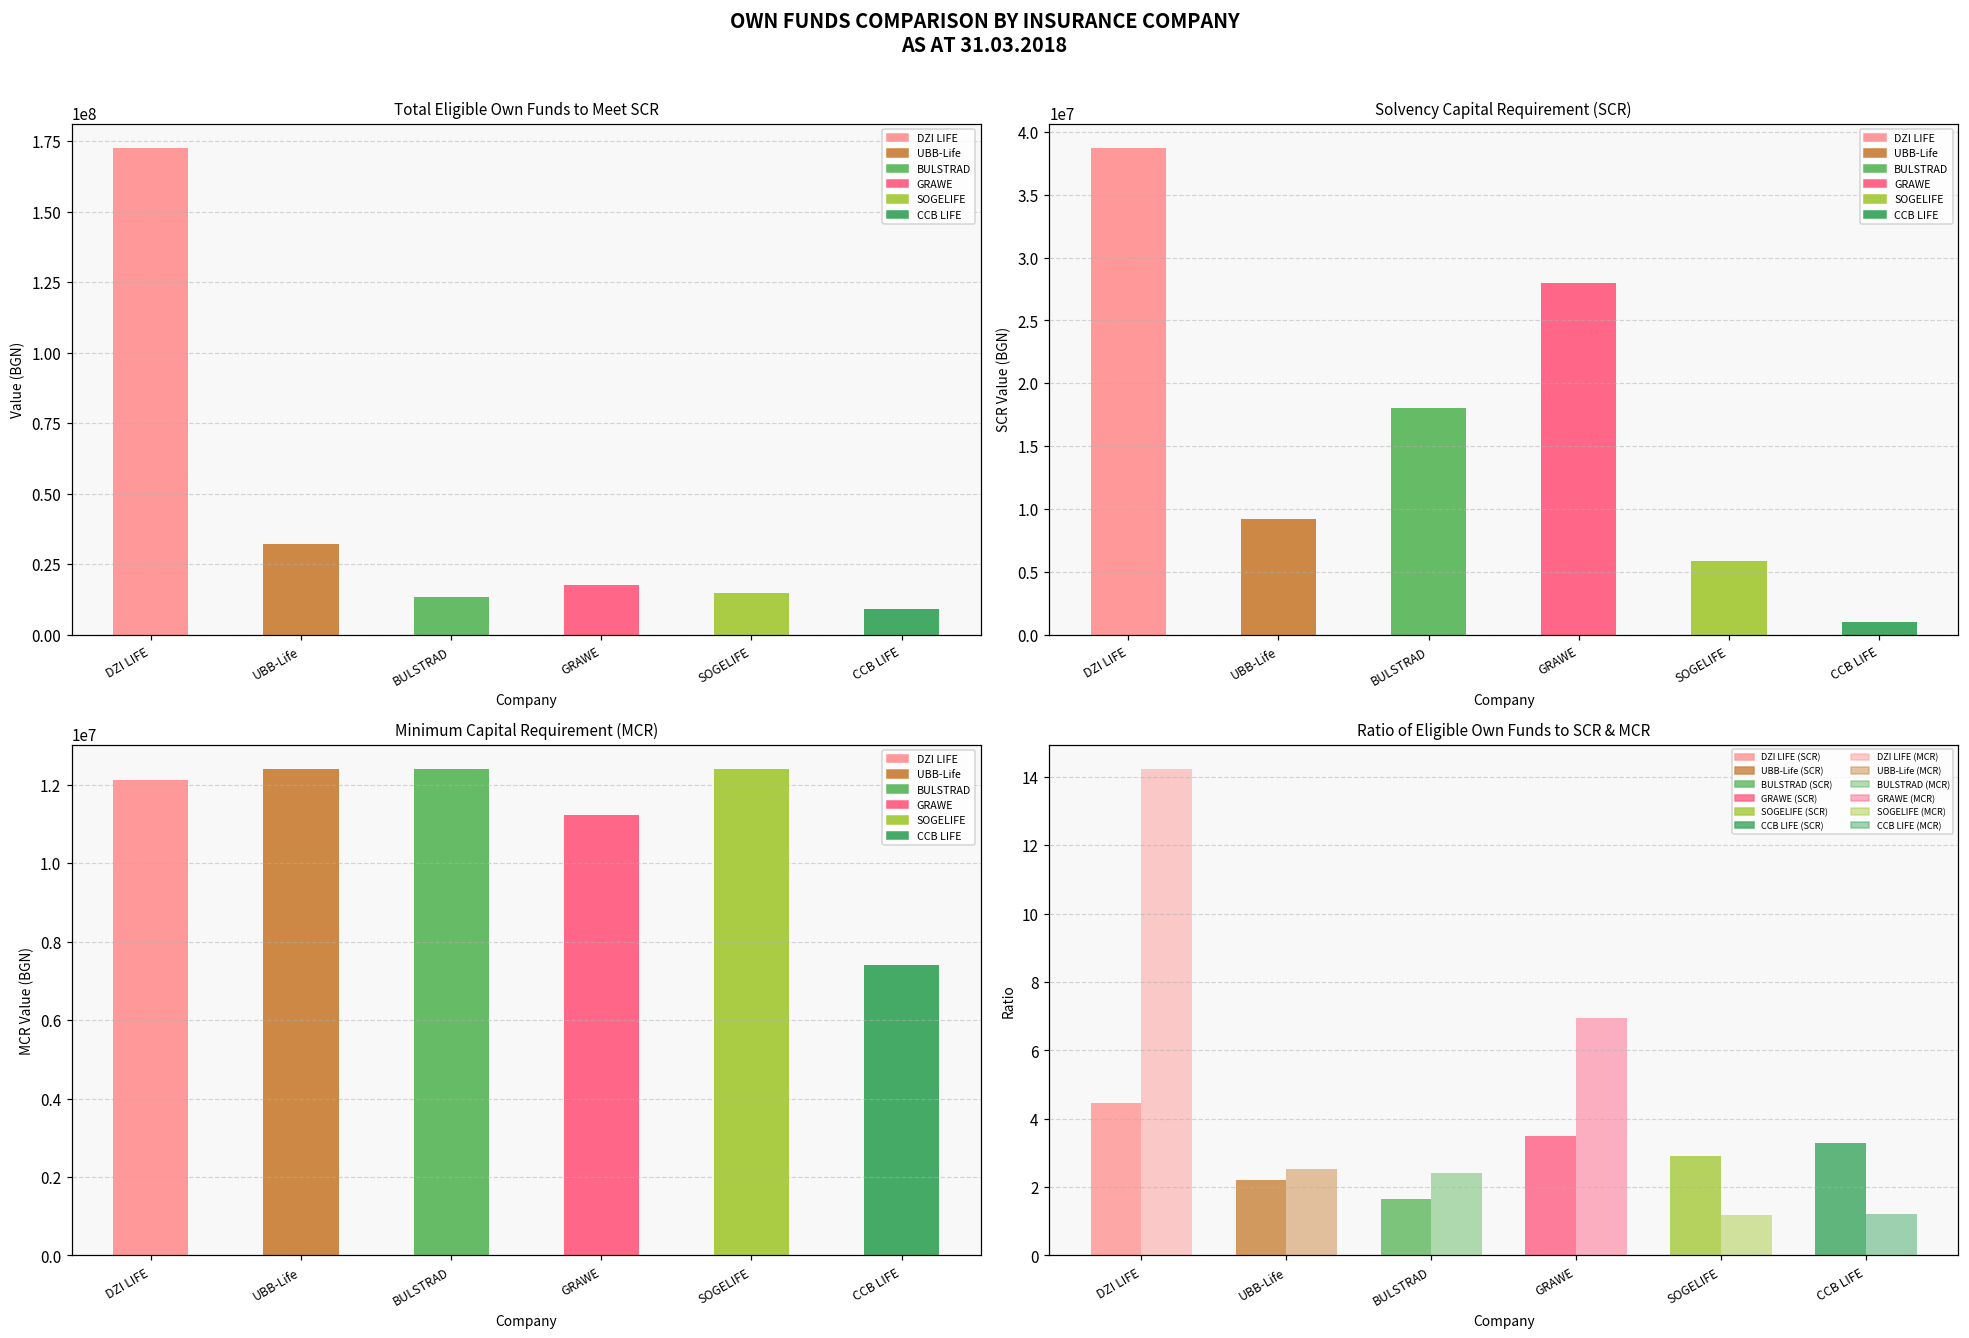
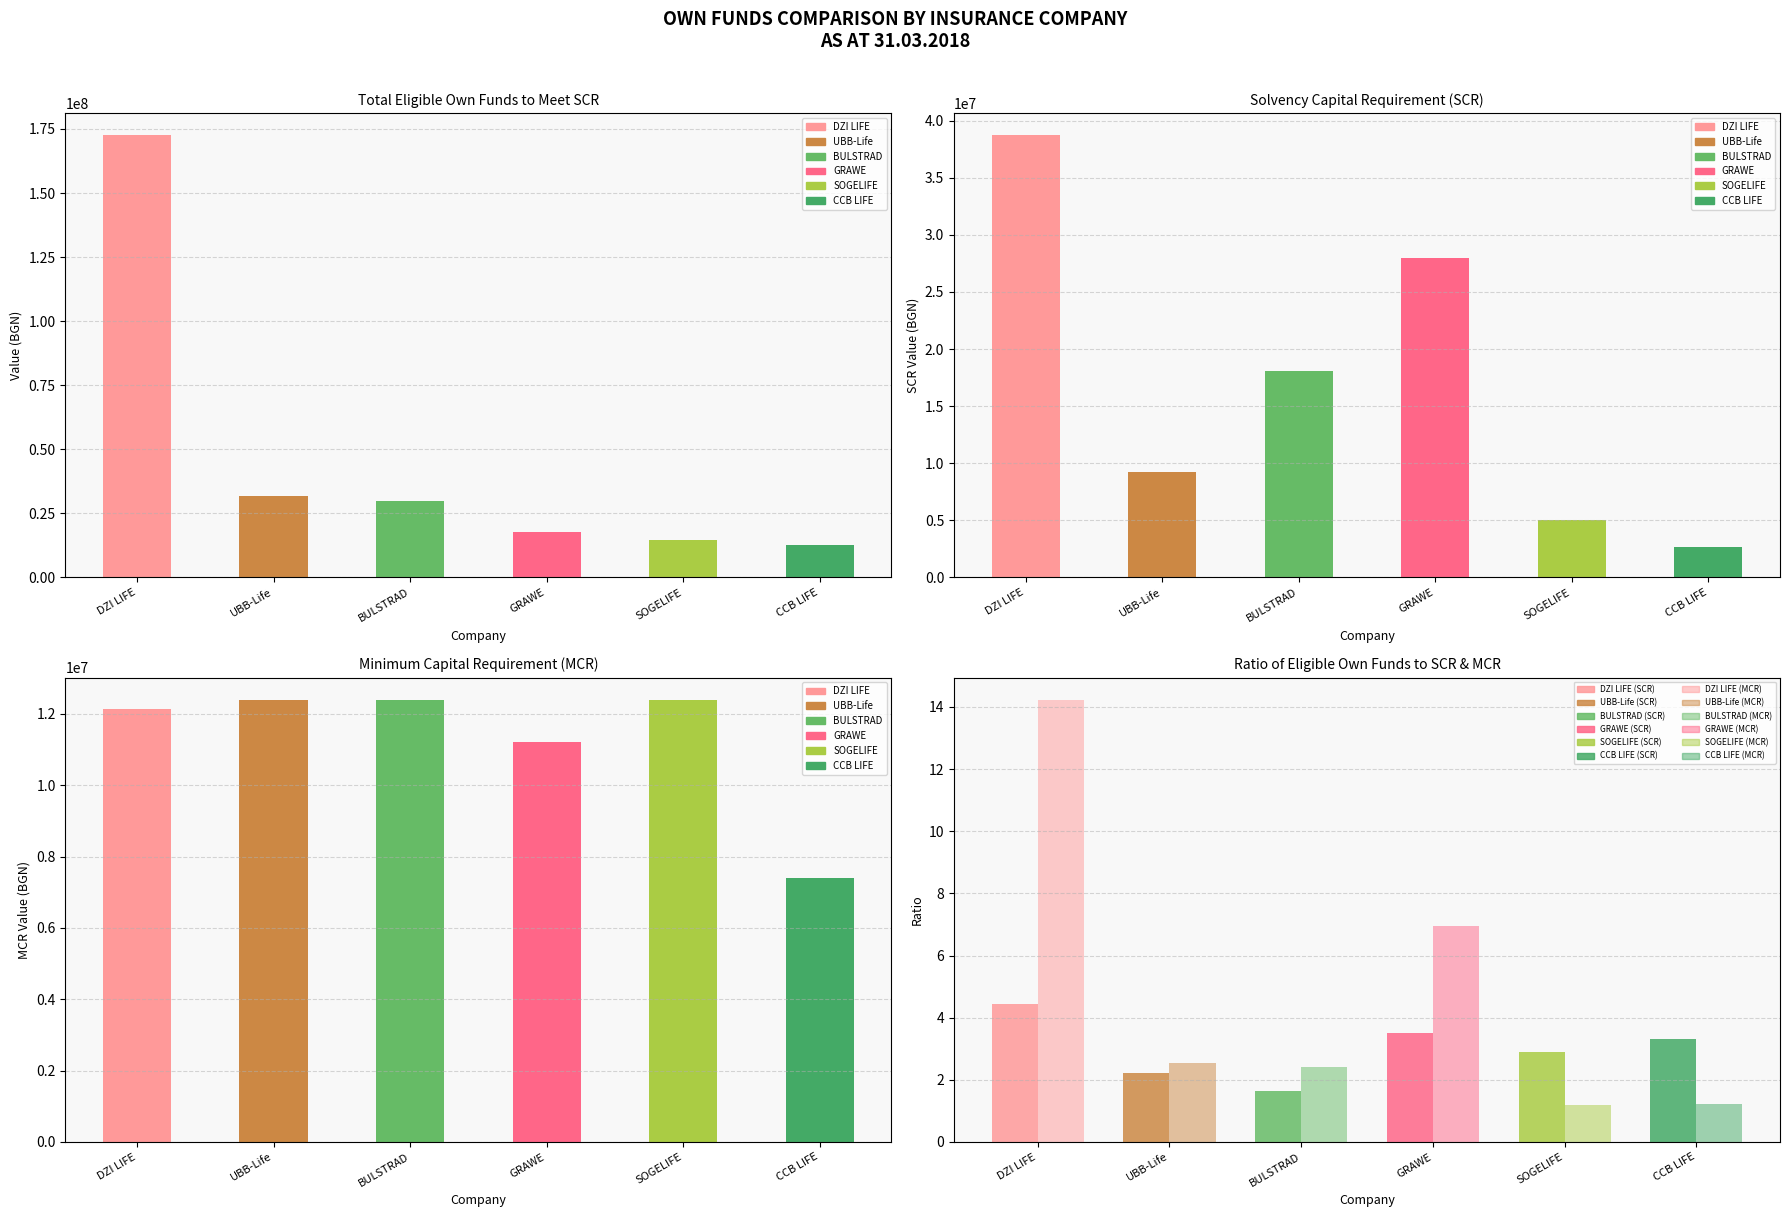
Total Eligible Own Funds to Meet SCR, BULSTRAD: 13000000 -> 30000000
Total Eligible Own Funds to Meet SCR, CCB LIFE: 9000000 -> 13000000
Solvency Capital Requirement (SCR), SOGELIFE: 5900000 -> 5100000
Solvency Capital Requirement (SCR), CCB LIFE: 1000000 -> 2700000
